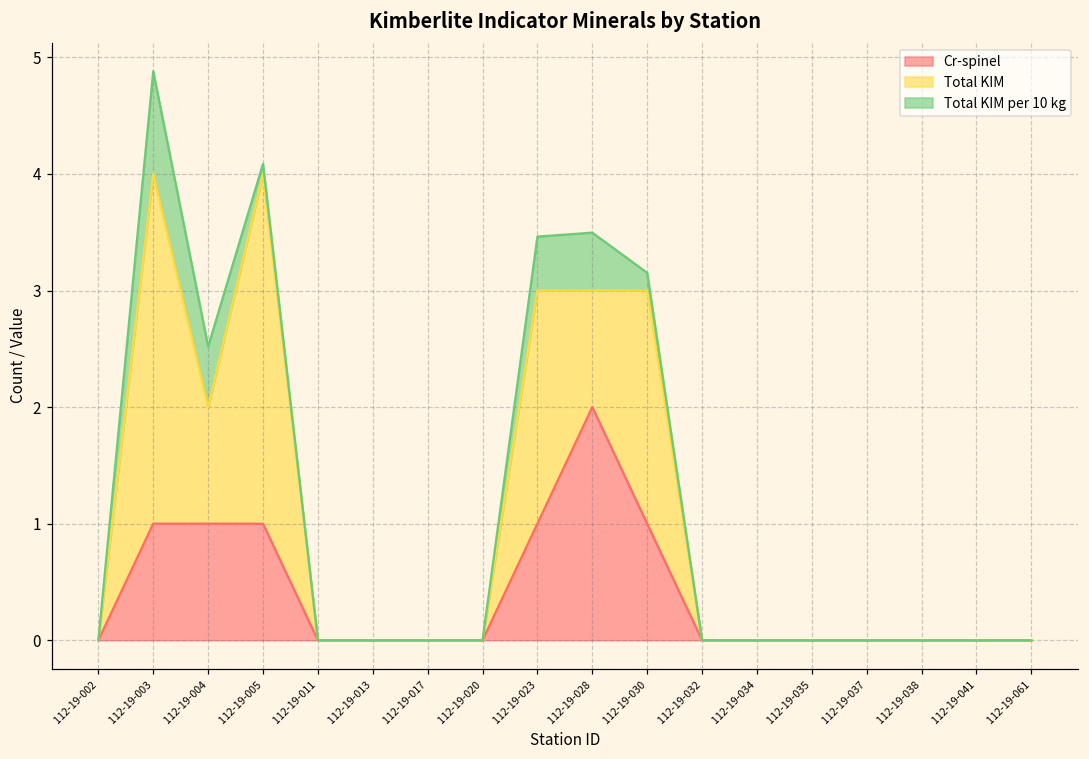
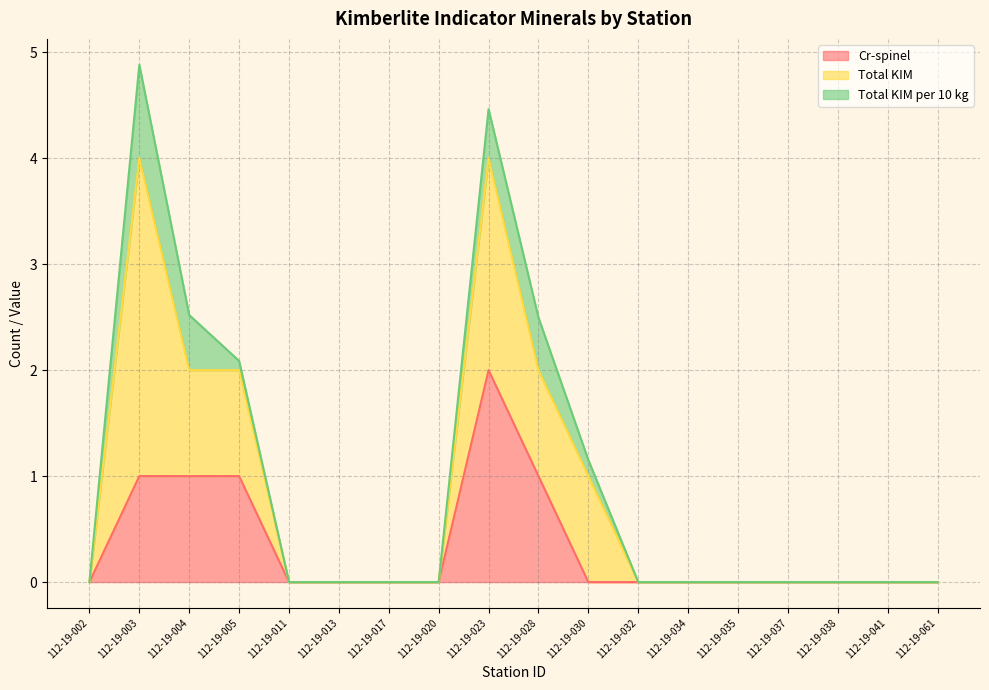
Total KIM, 112-19-005: 3 -> 1
Cr-spinel, 112-19-023: 1 -> 2
Cr-spinel, 112-19-028: 2 -> 1
Cr-spinel, 112-19-030: 1 -> 0
Total KIM, 112-19-030: 2 -> 1
